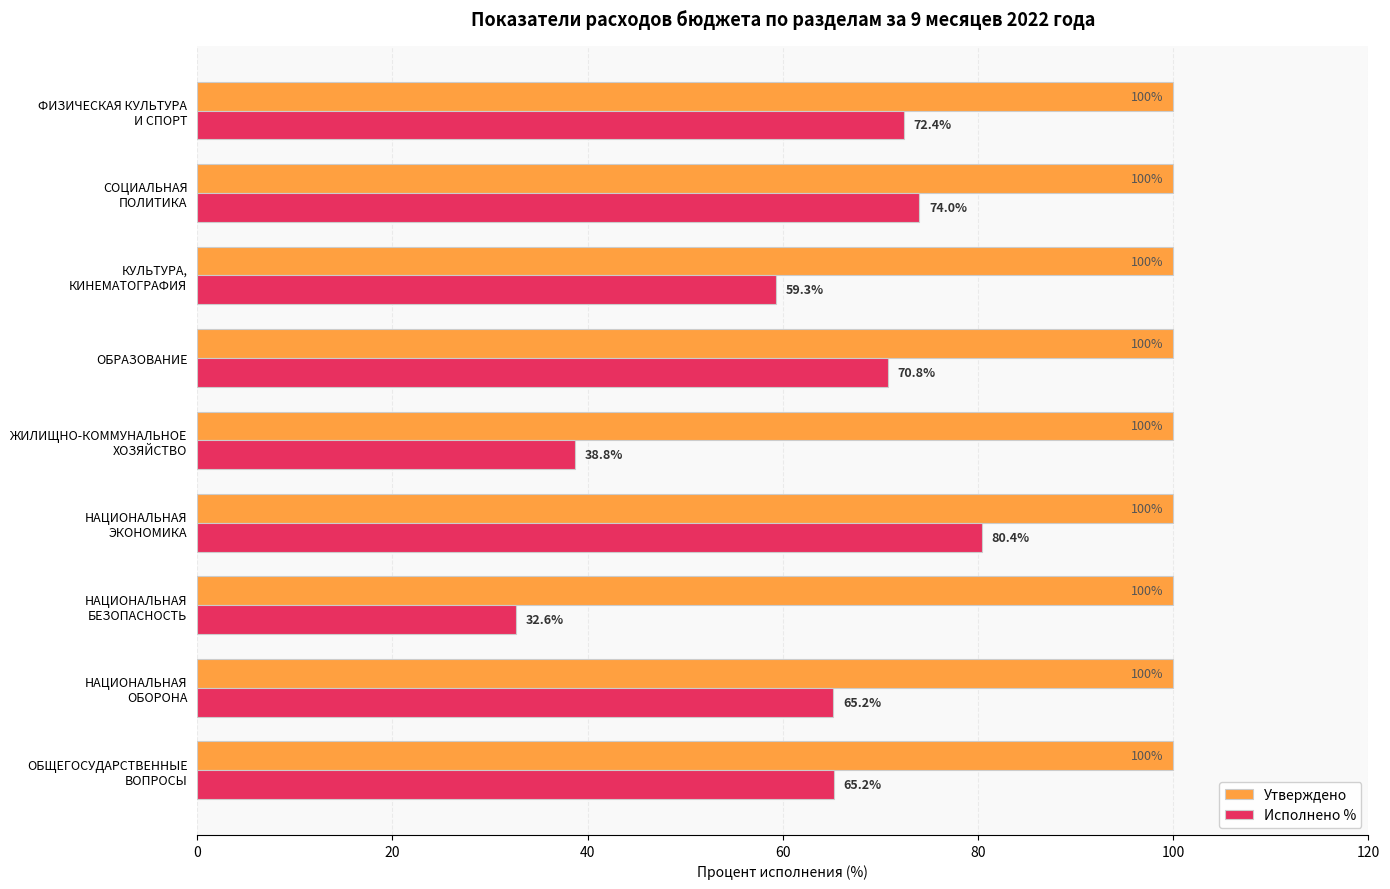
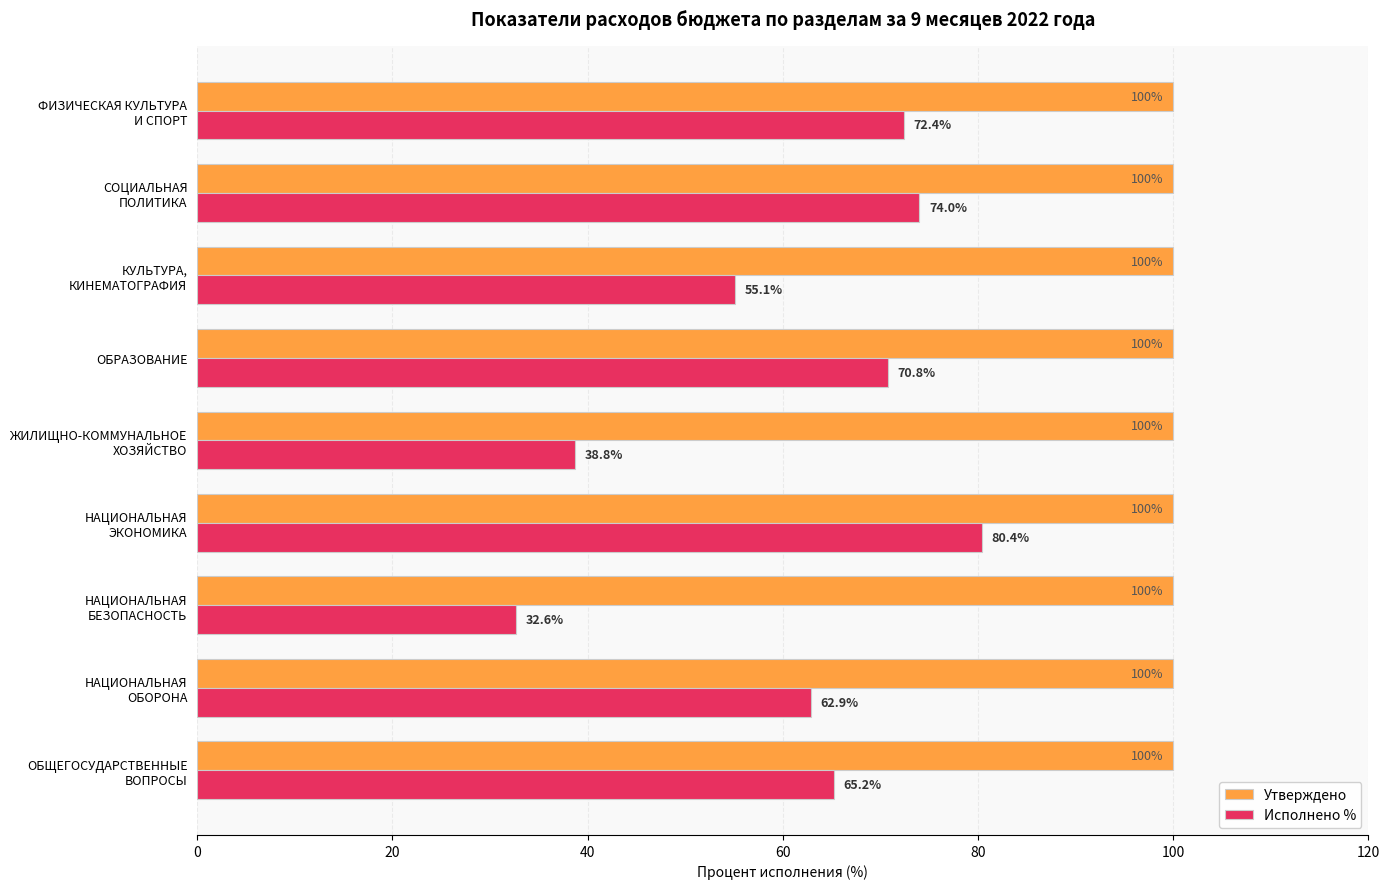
Исполнено %, КУЛЬТУРА, КИНЕМАТОГРАФИЯ: 59.3% -> 55.1%
Исполнено %, НАЦИОНАЛЬНАЯ ОБОРОНА: 65.2% -> 62.9%
